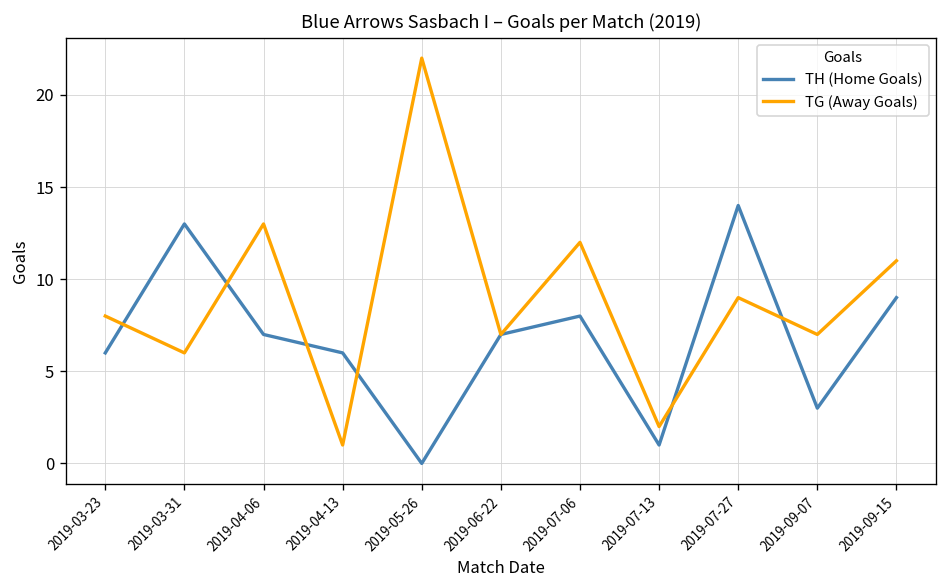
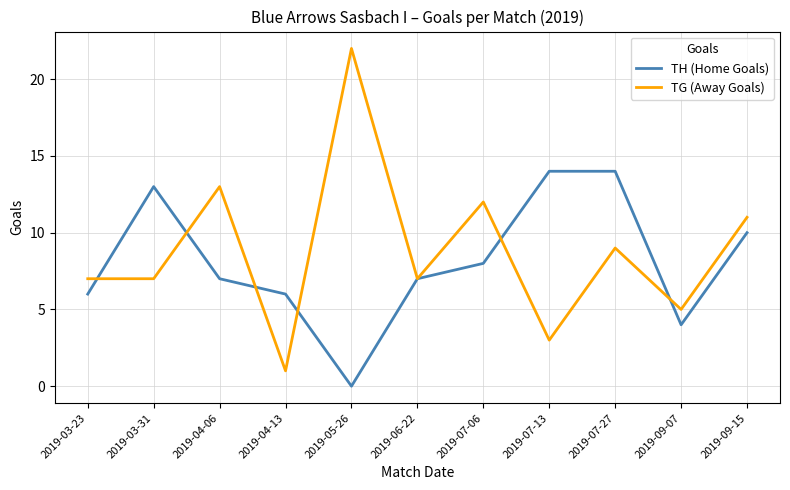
TG (Away Goals), 2019-03-23: 8 -> 7
TG (Away Goals), 2019-03-31: 6 -> 7
TH (Home Goals), 2019-07-13: 1 -> 14
TG (Away Goals), 2019-07-13: 2 -> 3
TH (Home Goals), 2019-09-07: 3 -> 4
TG (Away Goals), 2019-09-07: 7 -> 5
TH (Home Goals), 2019-09-15: 9 -> 10
